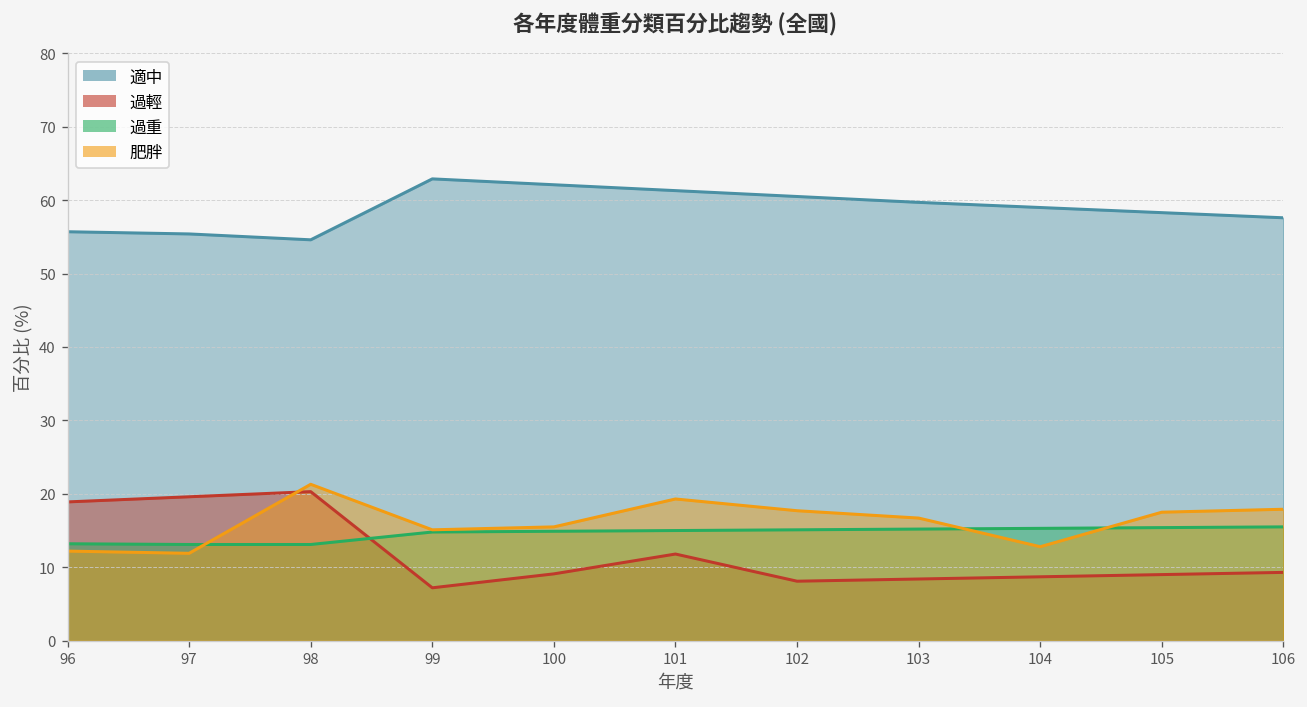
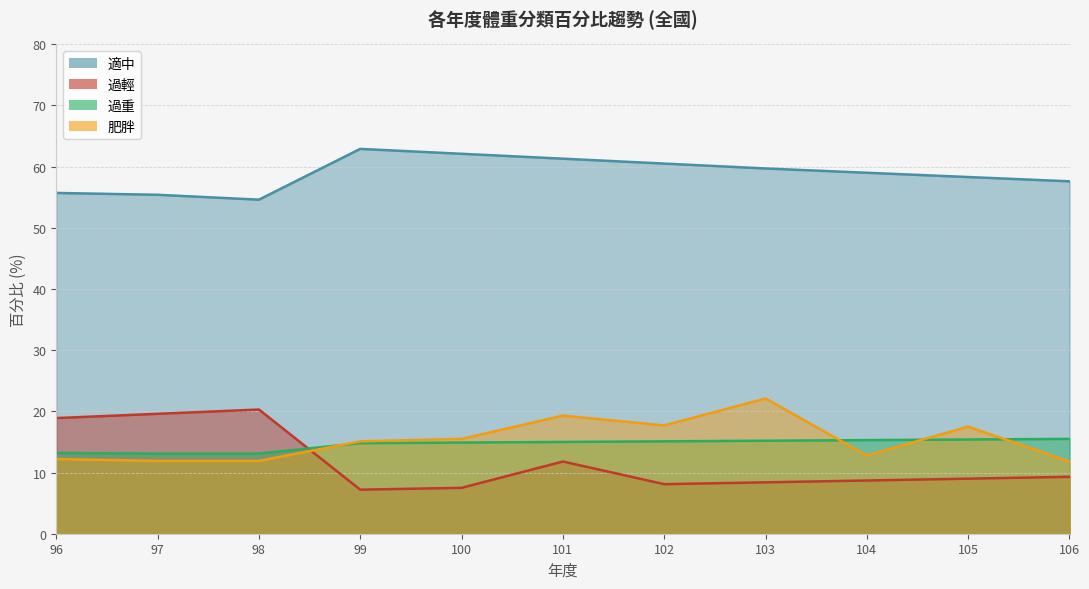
肥胖, 98: 21 -> 12
過輕, 100: 9 -> 8
肥胖, 103: 17 -> 22
肥胖, 106: 18 -> 12
